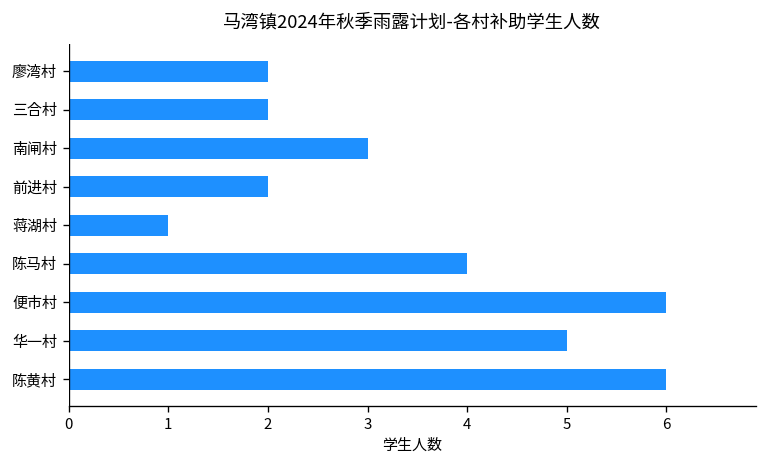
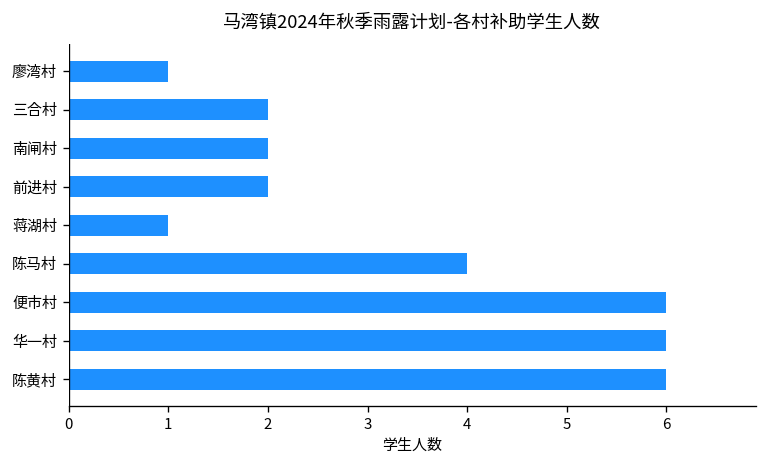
廖湾村: 2 -> 1
南闸村: 3 -> 2
华一村: 5 -> 6
